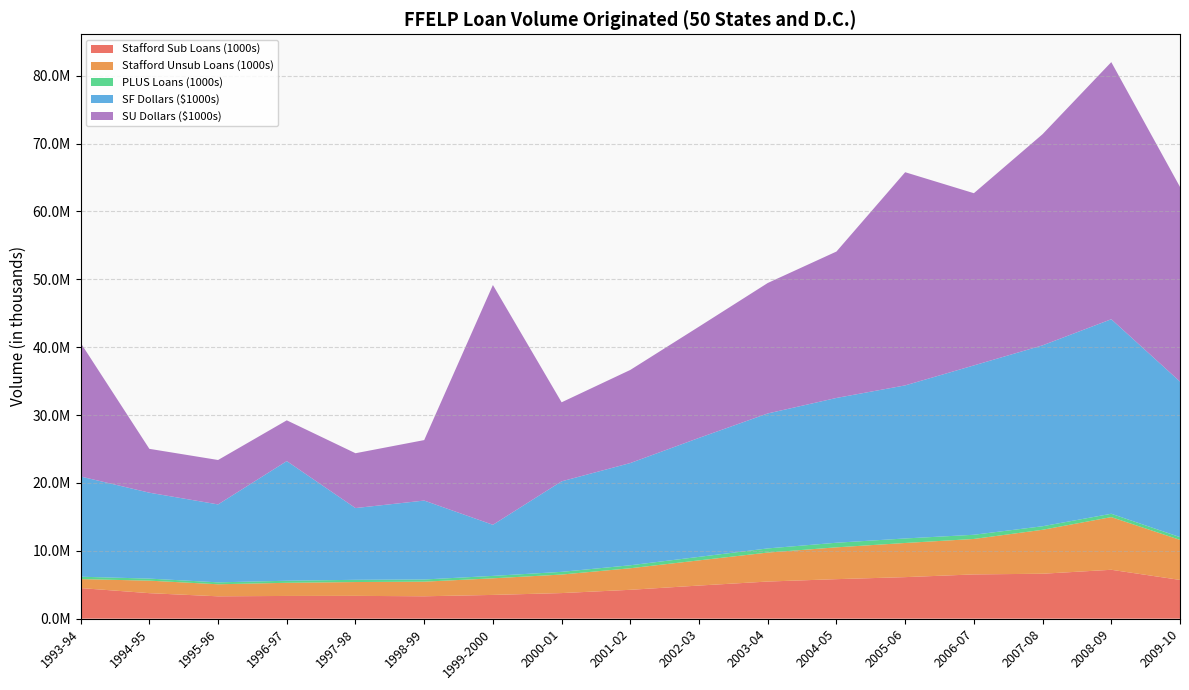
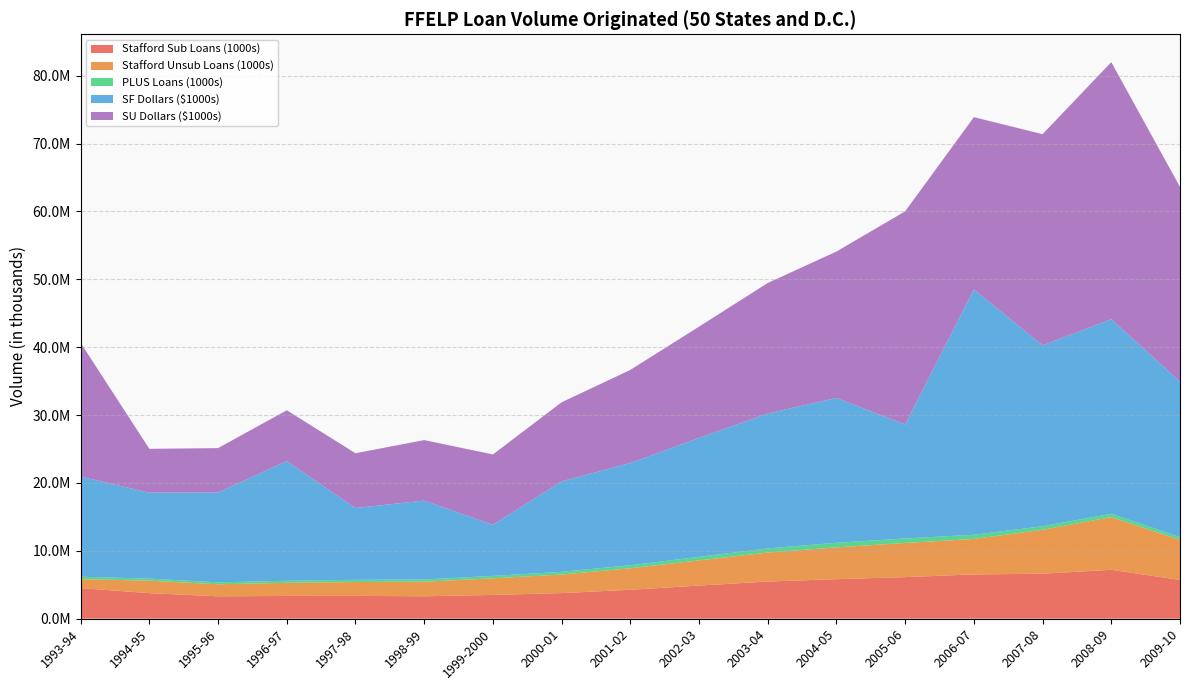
SF Dollars ($1000s), 1995-96: 11000000 -> 13000000
SU Dollars ($1000s), 1996-97: 6000000 -> 7000000
SU Dollars ($1000s), 1999-2000: 35000000 -> 10000000
SF Dollars ($1000s), 2005-06: 23000000 -> 17000000
SF Dollars ($1000s), 2006-07: 25000000 -> 36000000
